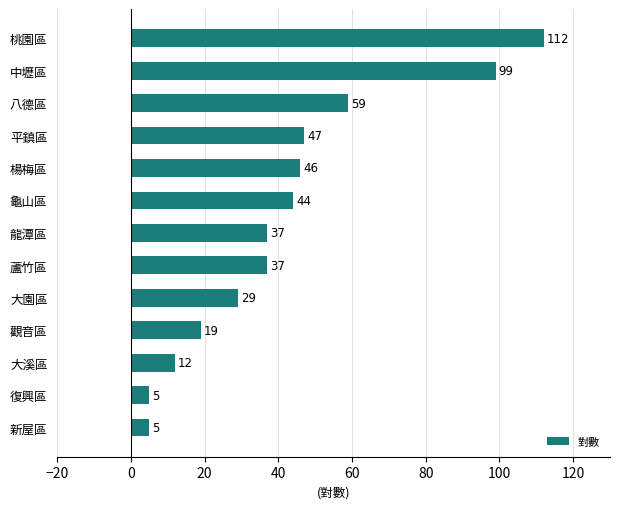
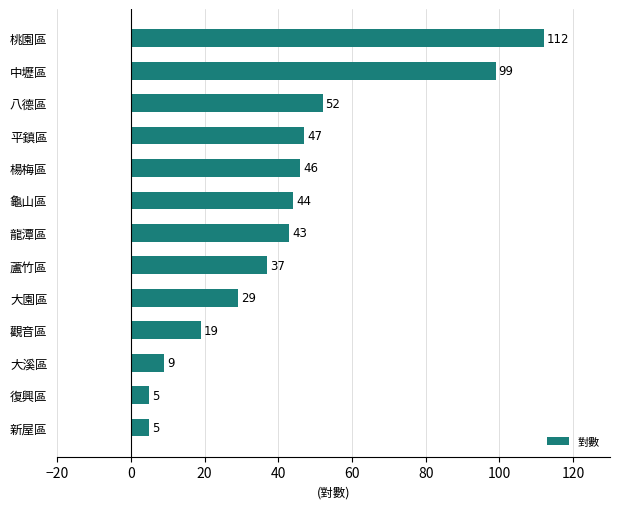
八德區: 59 -> 52
龍潭區: 37 -> 43
大溪區: 12 -> 9
